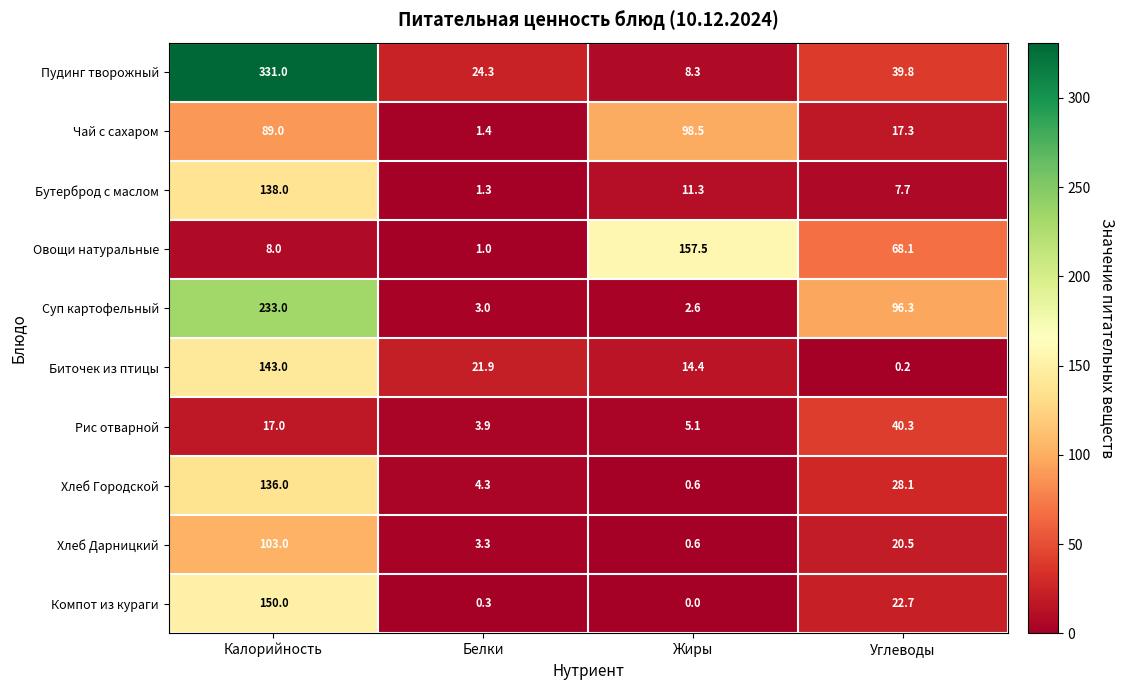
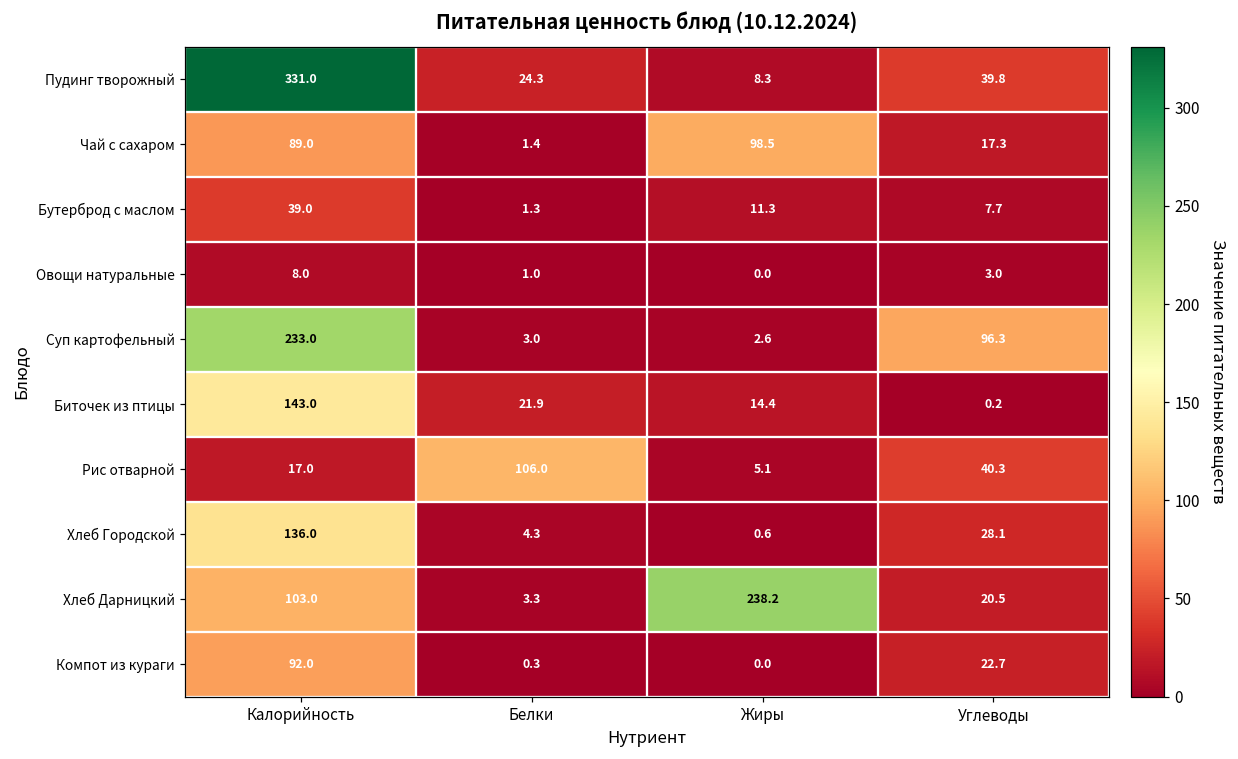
Бутерброд с маслом, Калорийность: 138.0 -> 39.0
Овощи натуральные, Жиры: 157.5 -> 0.0
Овощи натуральные, Углеводы: 68.1 -> 3.0
Рис отварной, Белки: 3.9 -> 106.0
Хлеб Дарницкий, Жиры: 0.6 -> 238.2
Компот из кураги, Калорийность: 150.0 -> 92.0
